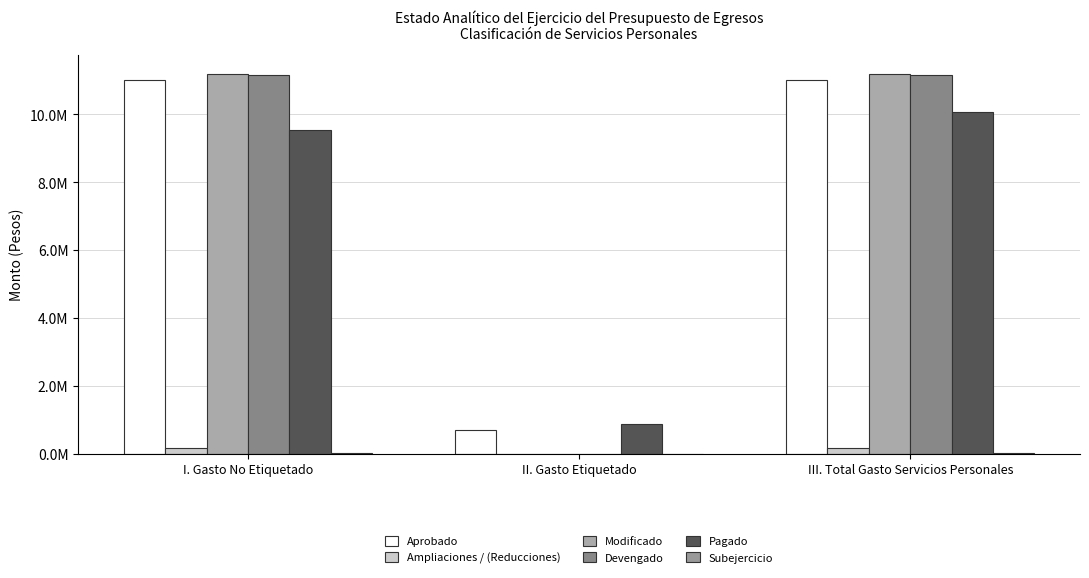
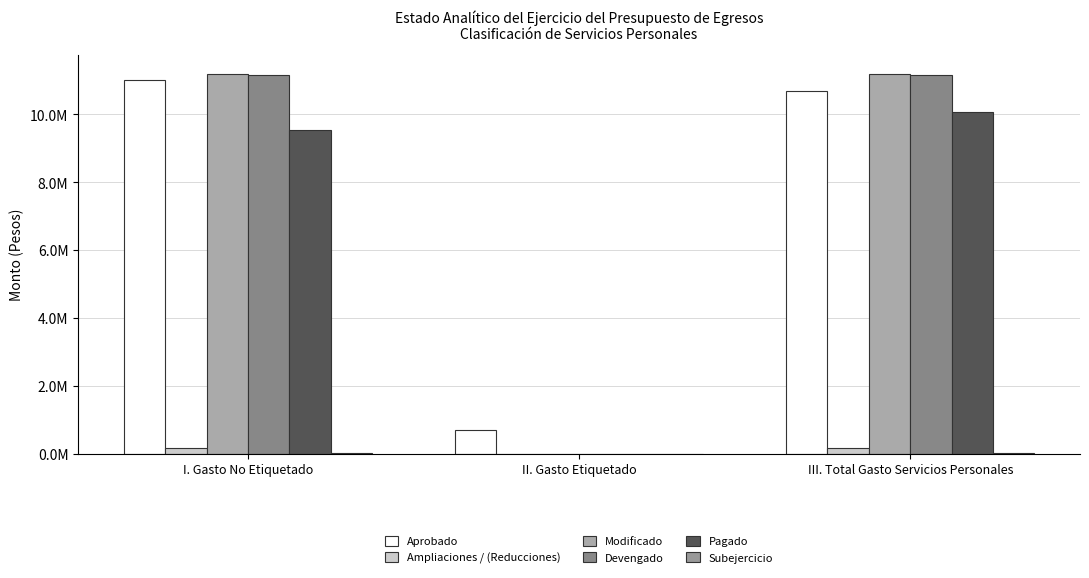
Pagado, II. Gasto Etiquetado: 900000 -> 0
Aprobado, III. Total Gasto Servicios Personales: 11000000 -> 10700000
